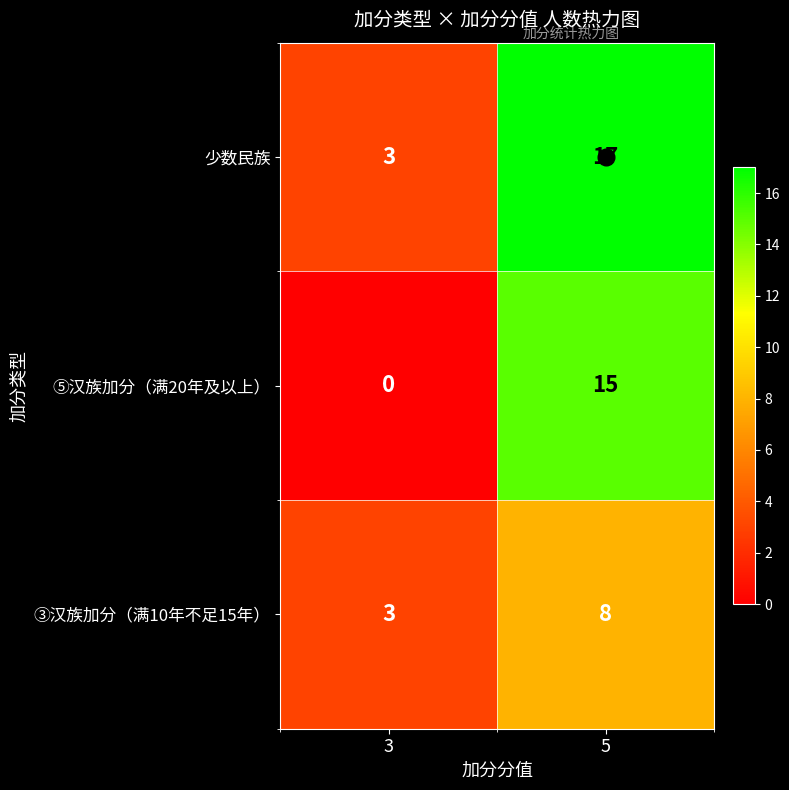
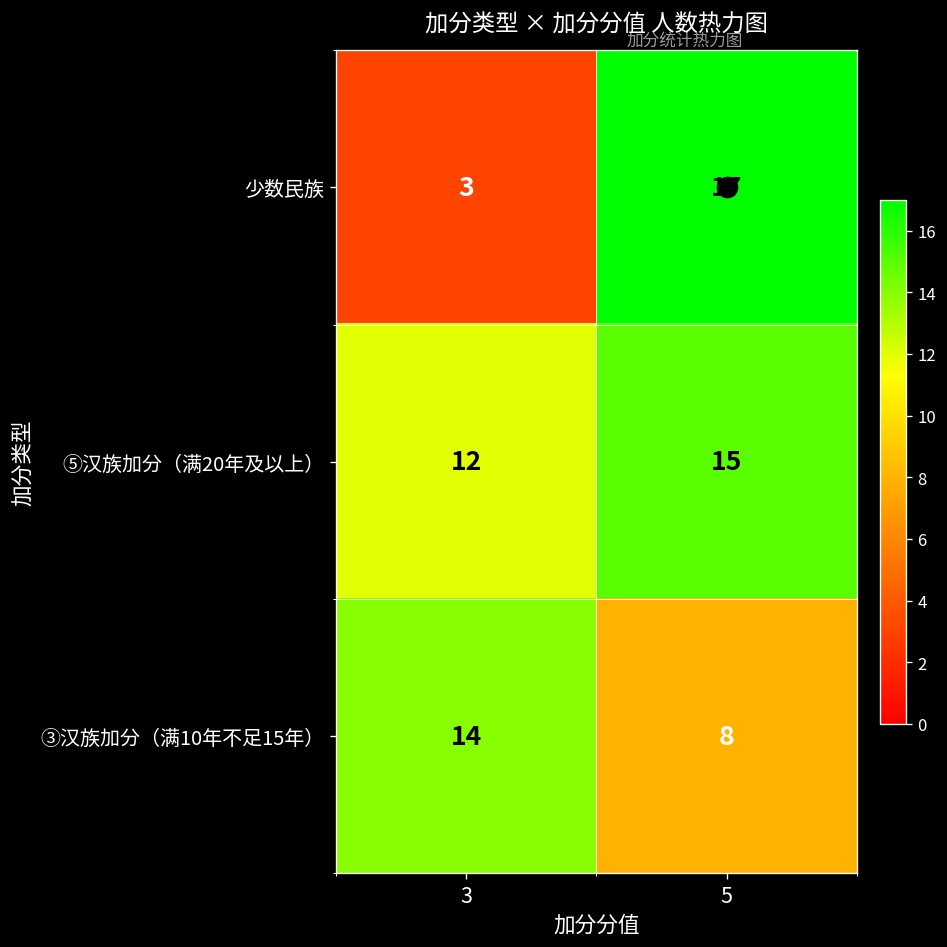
⑤汉族加分（满20年及以上）, 3: 0 -> 12
③汉族加分（满10年不足15年）, 3: 3 -> 14
